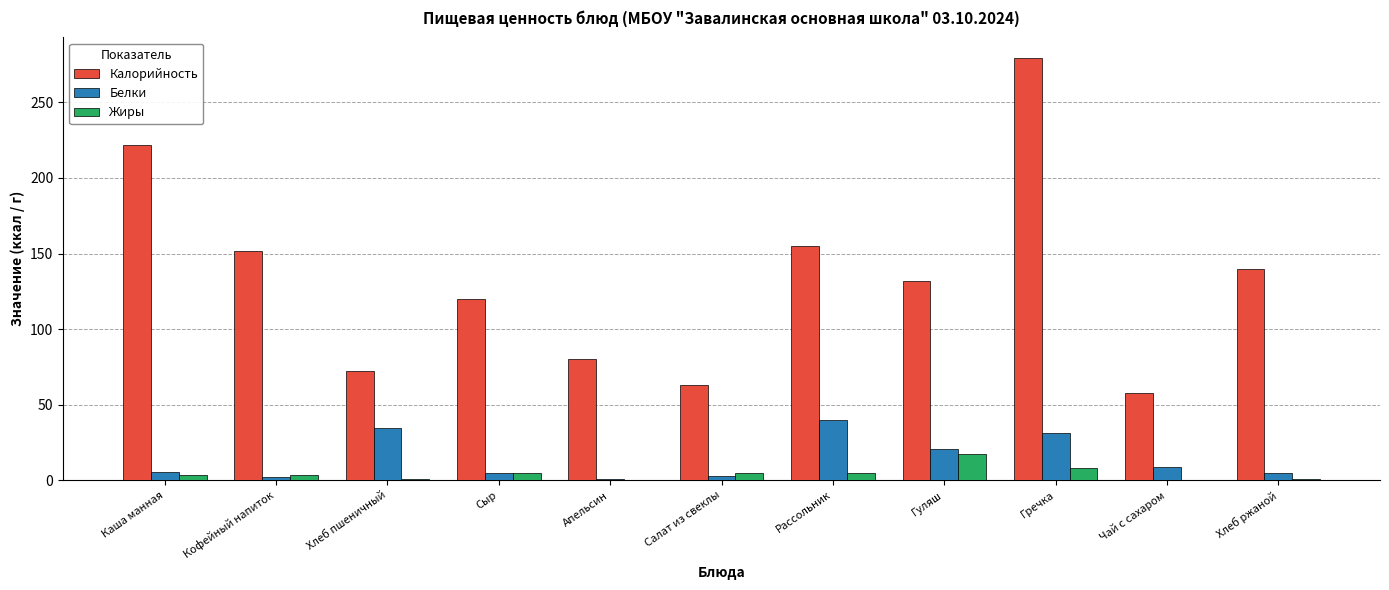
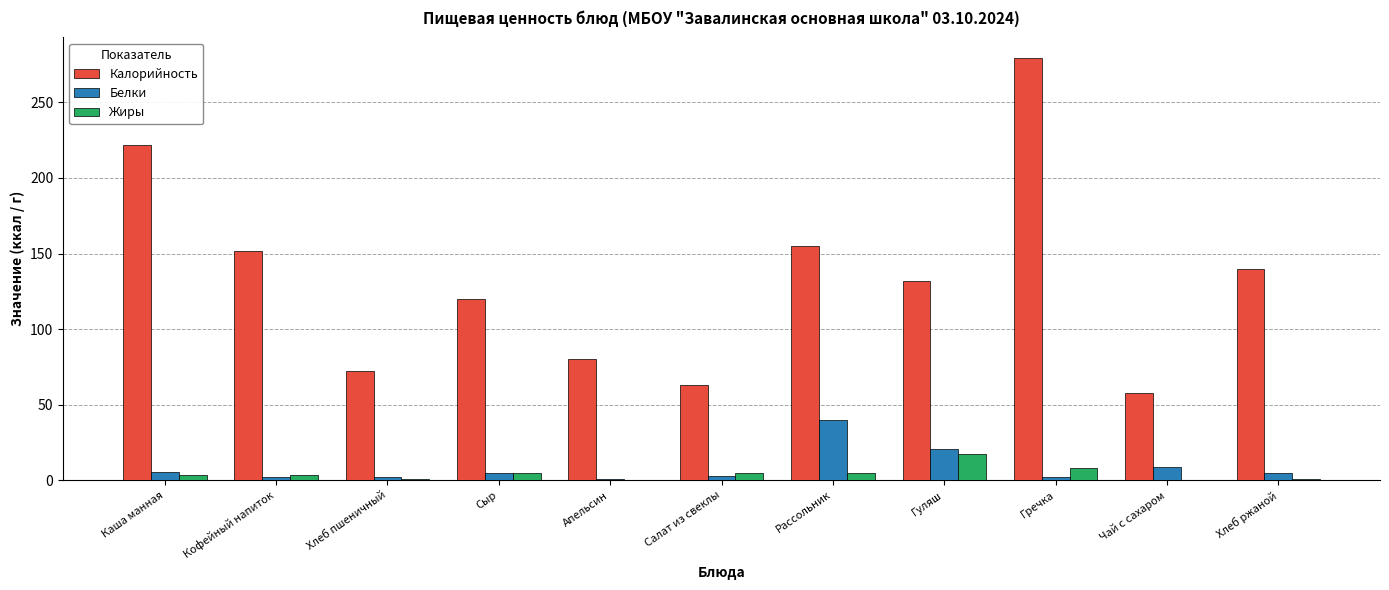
Белки, Хлеб пшеничный: 35 -> 2
Белки, Гречка: 31 -> 2
